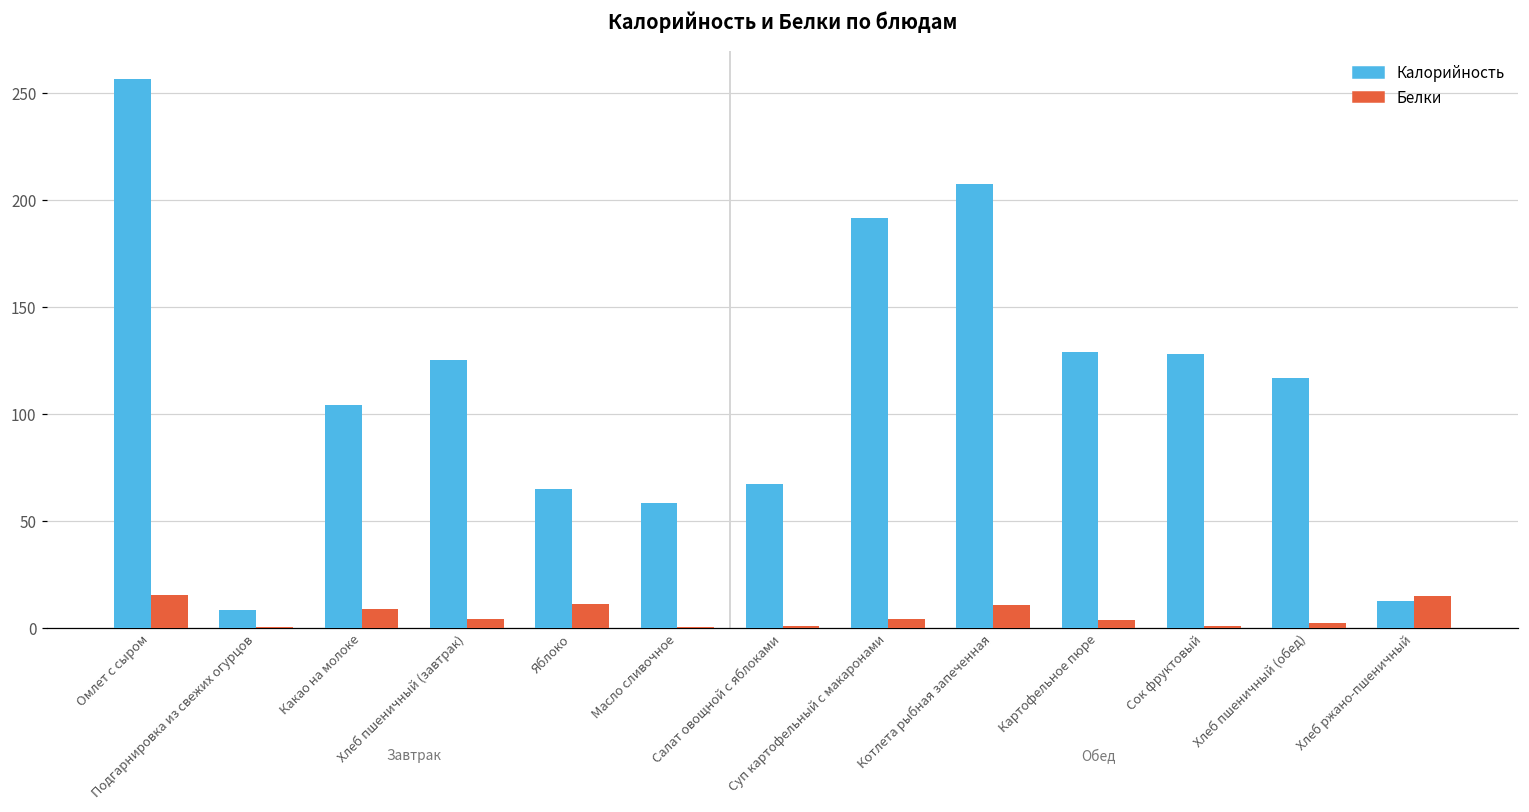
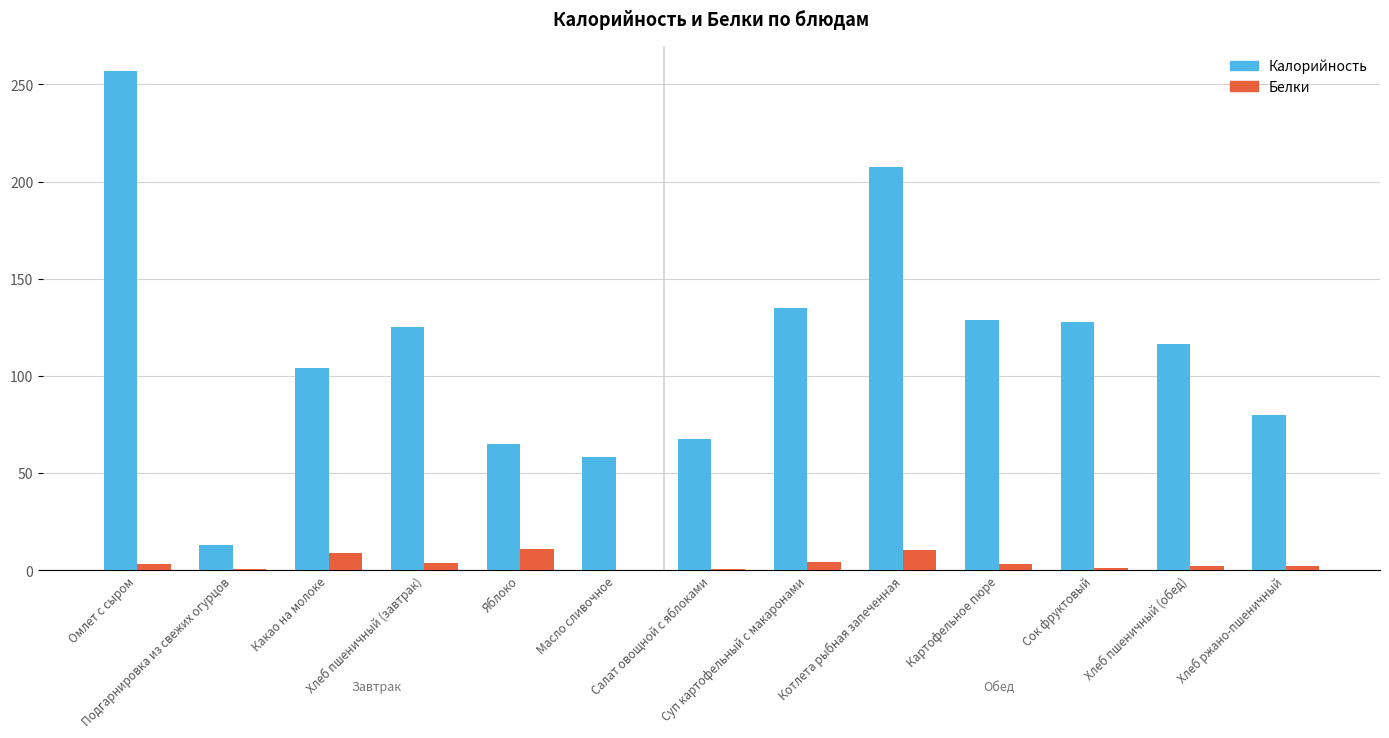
Белки, Омлет с сыром: 15 -> 3
Калорийность, Подгарнировка из свежих огурцов: 8 -> 13
Калорийность, Суп картофельный с макаронами: 192 -> 135
Калорийность, Хлеб ржано-пшеничный: 12 -> 80
Белки, Хлеб ржано-пшеничный: 15 -> 2
